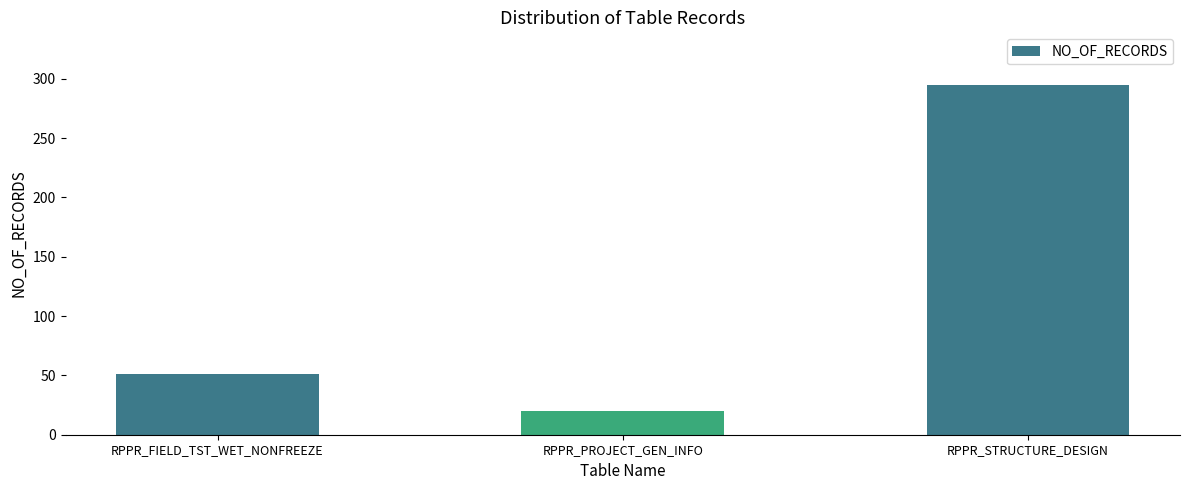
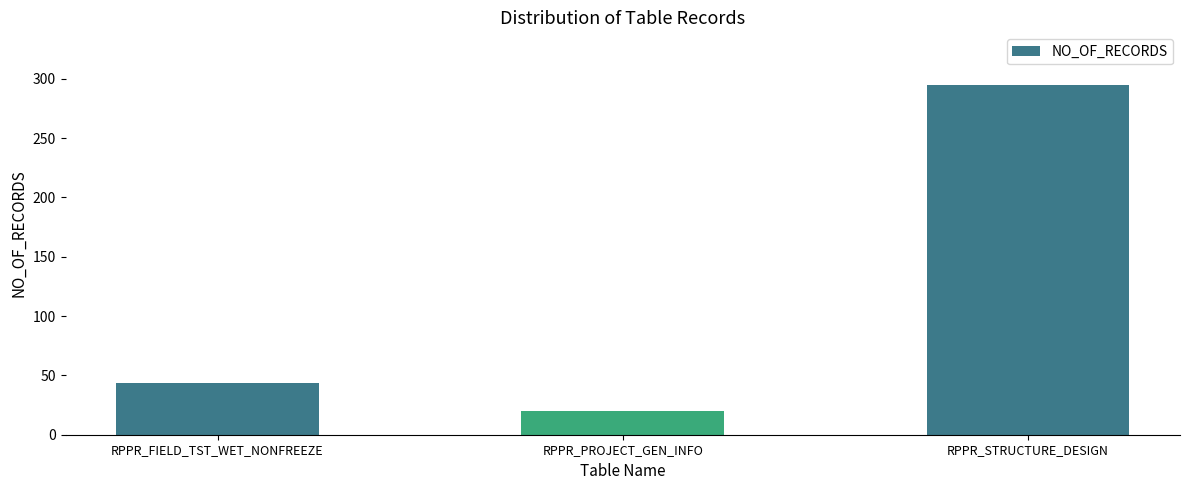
RPPR_FIELD_TST_WET_NONFREEZE: 51 -> 44
